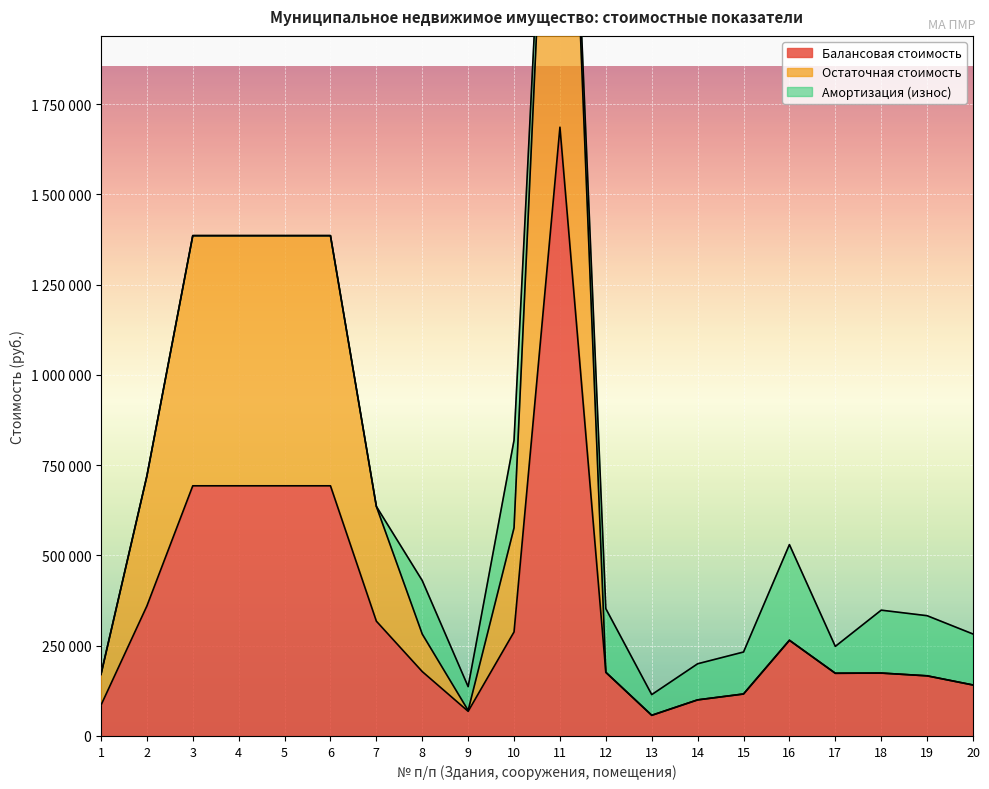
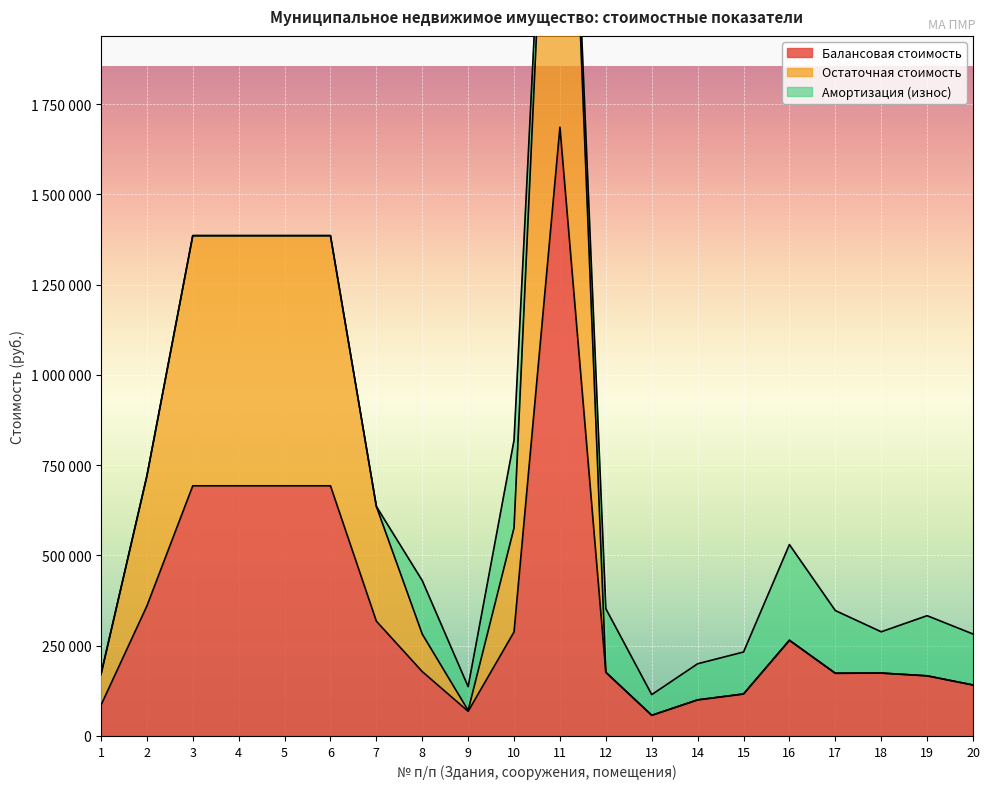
Амортизация (износ), 17: 70000 -> 170000
Амортизация (износ), 18: 170000 -> 110000
